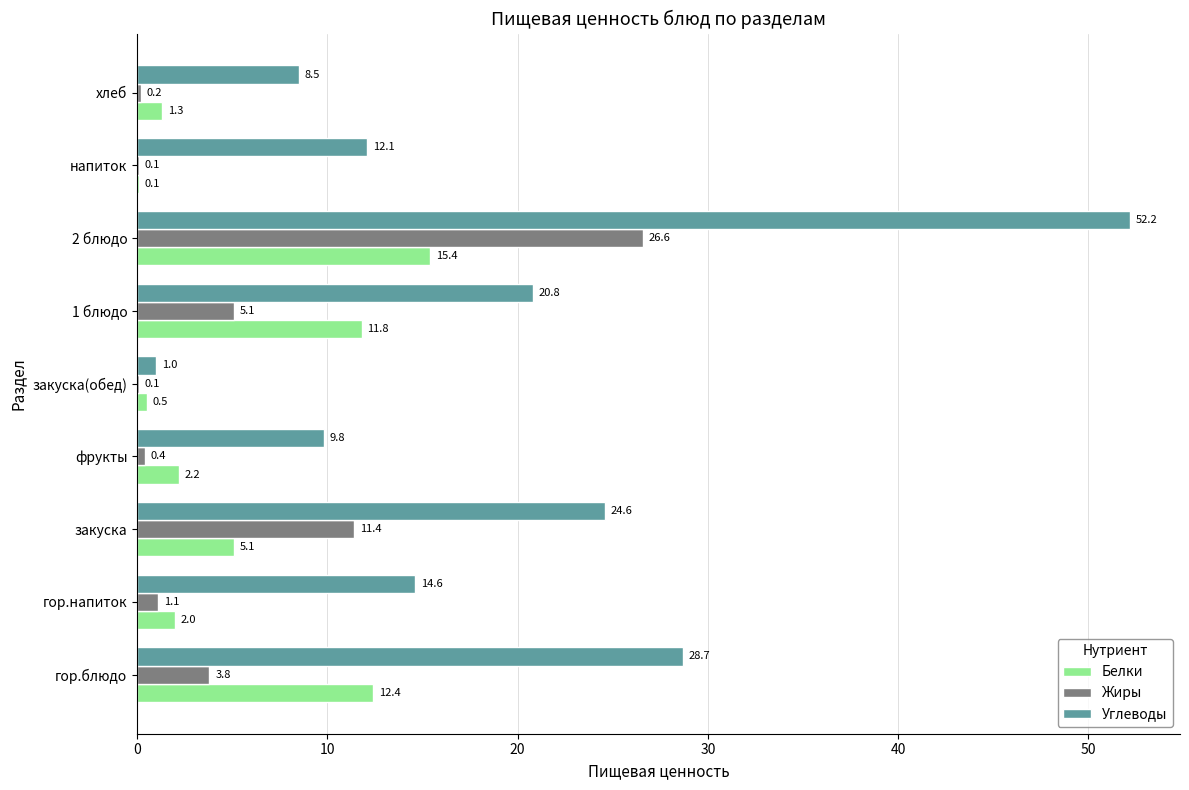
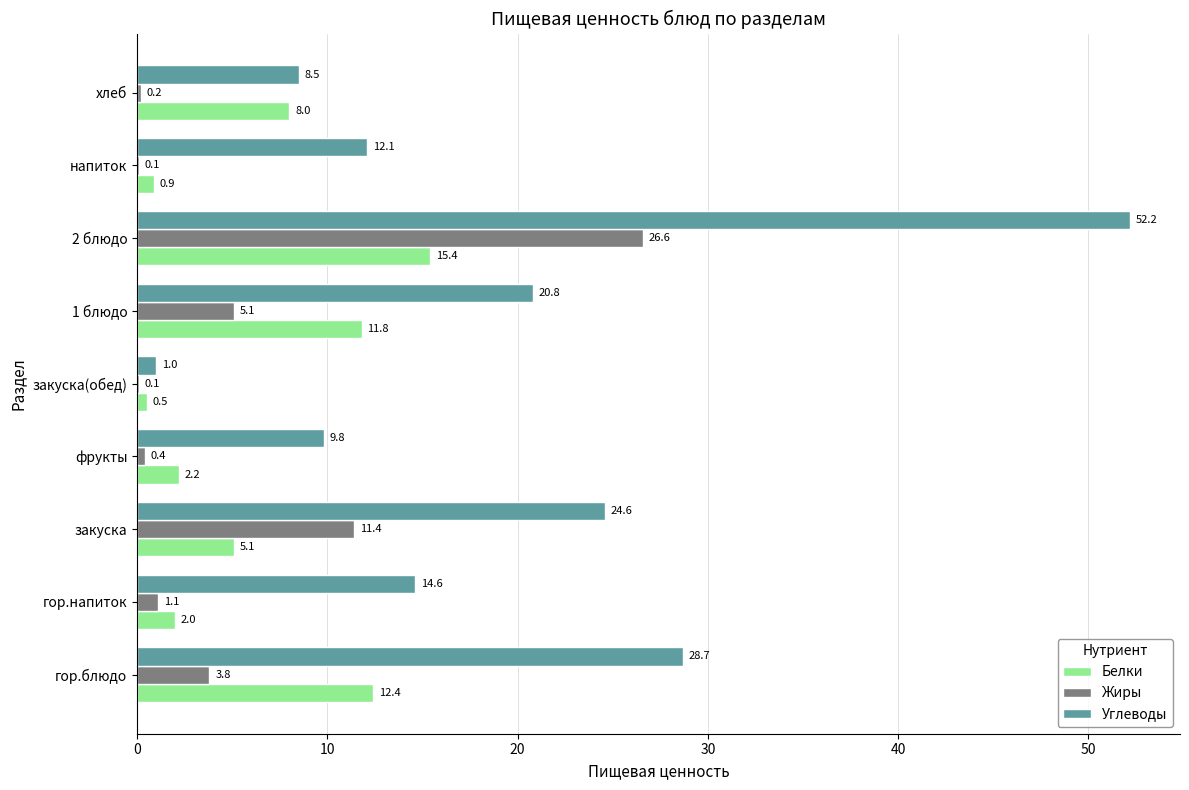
Белки, хлеб: 1.3 -> 8.0
Белки, напиток: 0.1 -> 0.9
